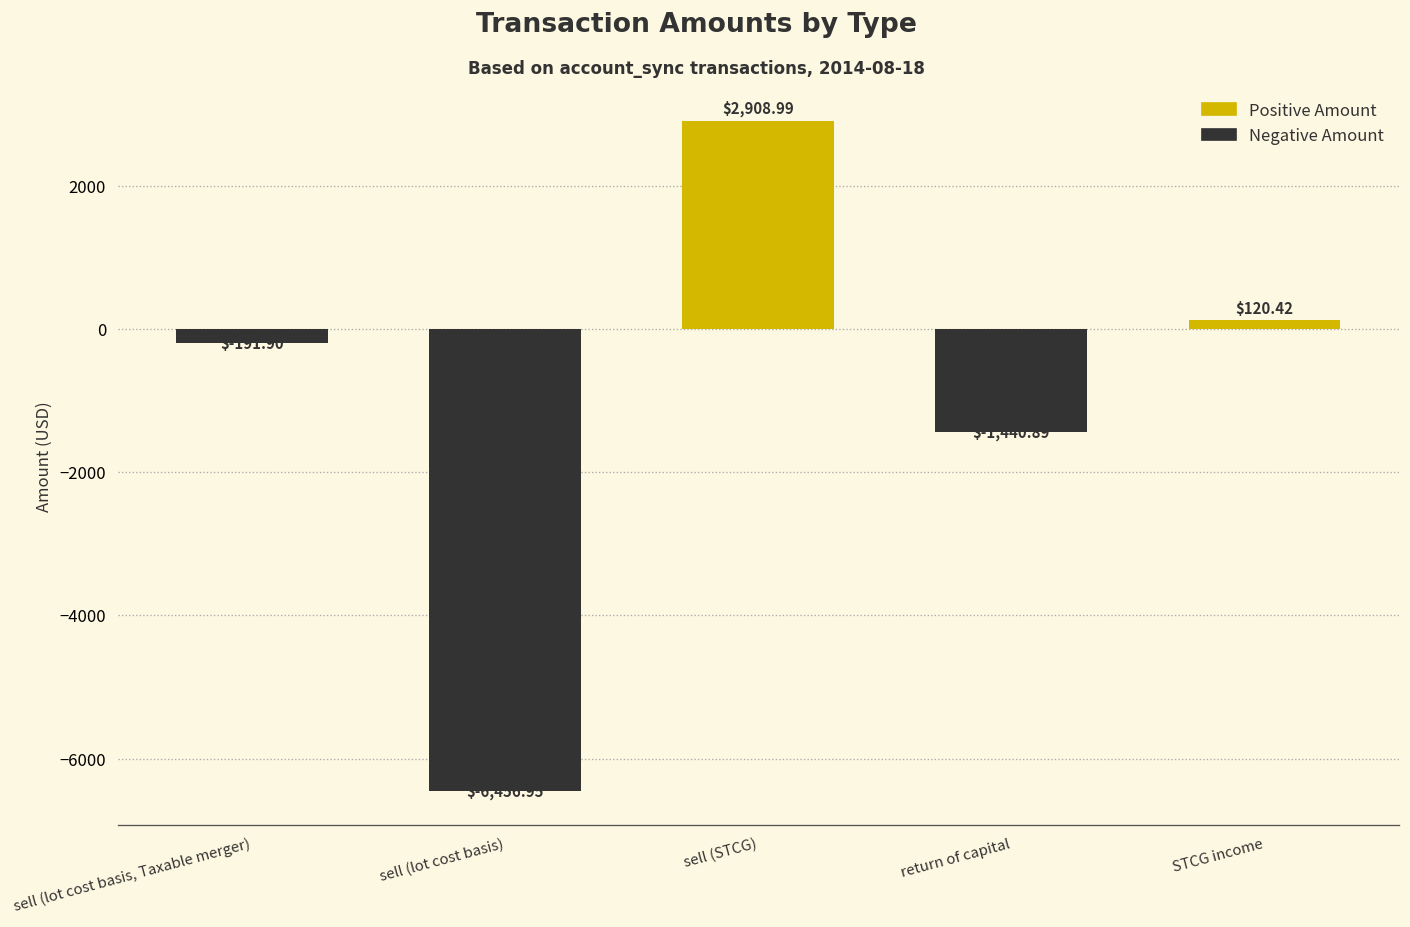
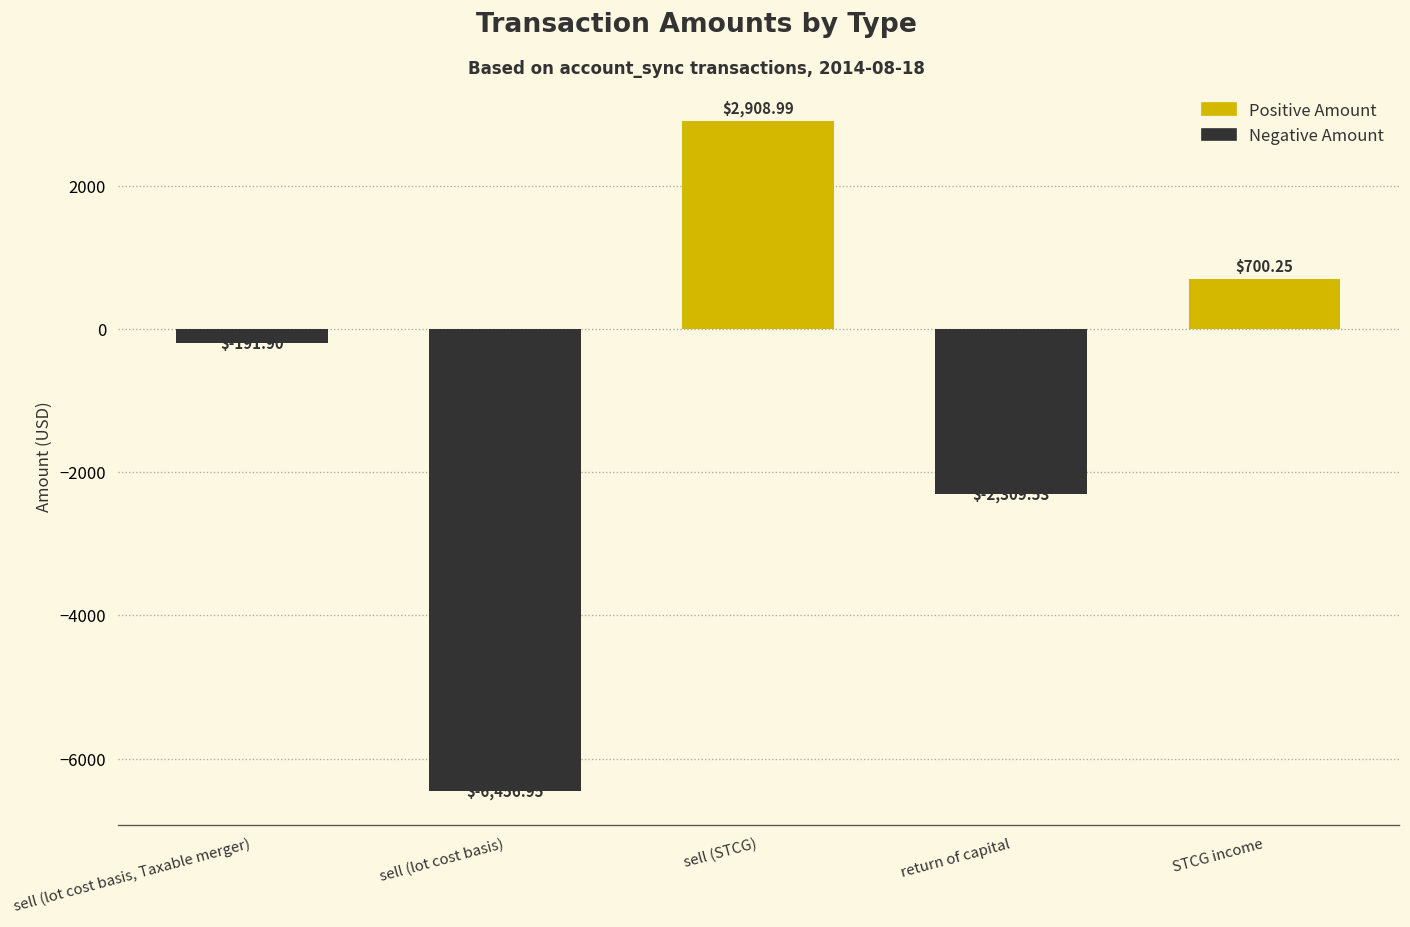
return of capital: -1400 -> -2300
STCG income: $120.42 -> $700.25
